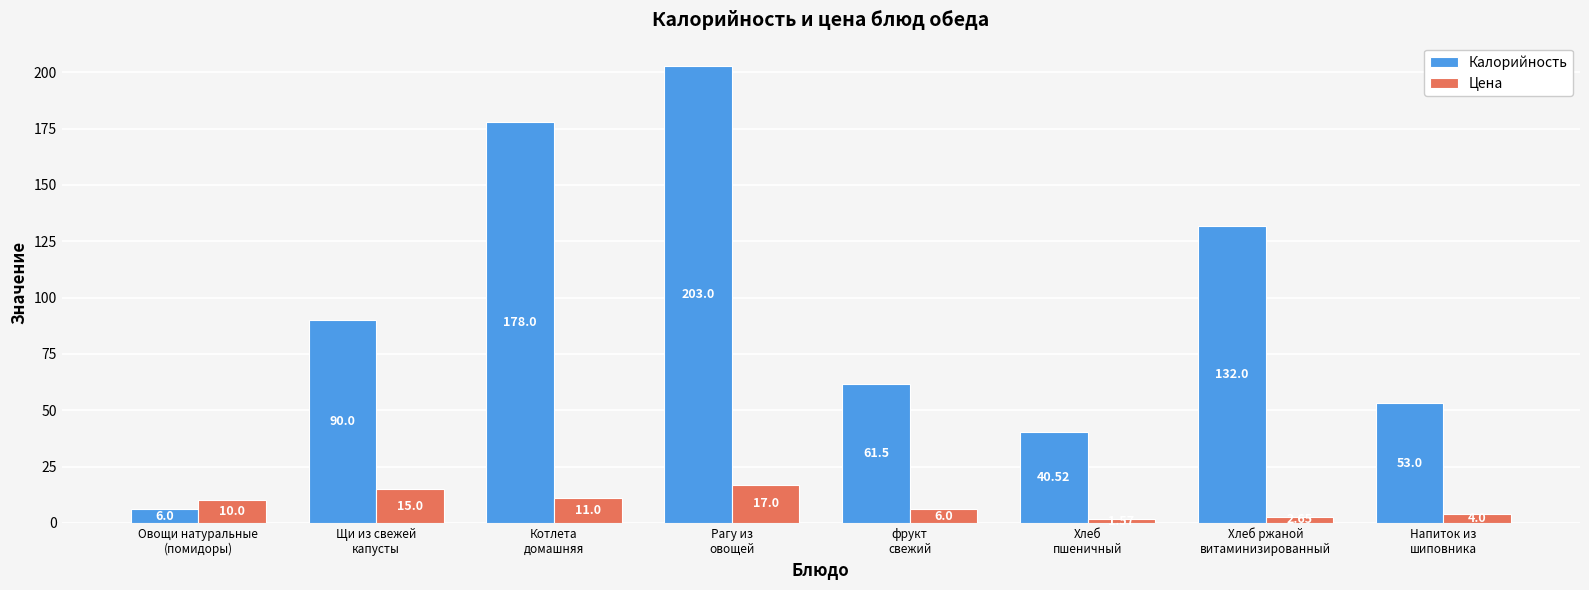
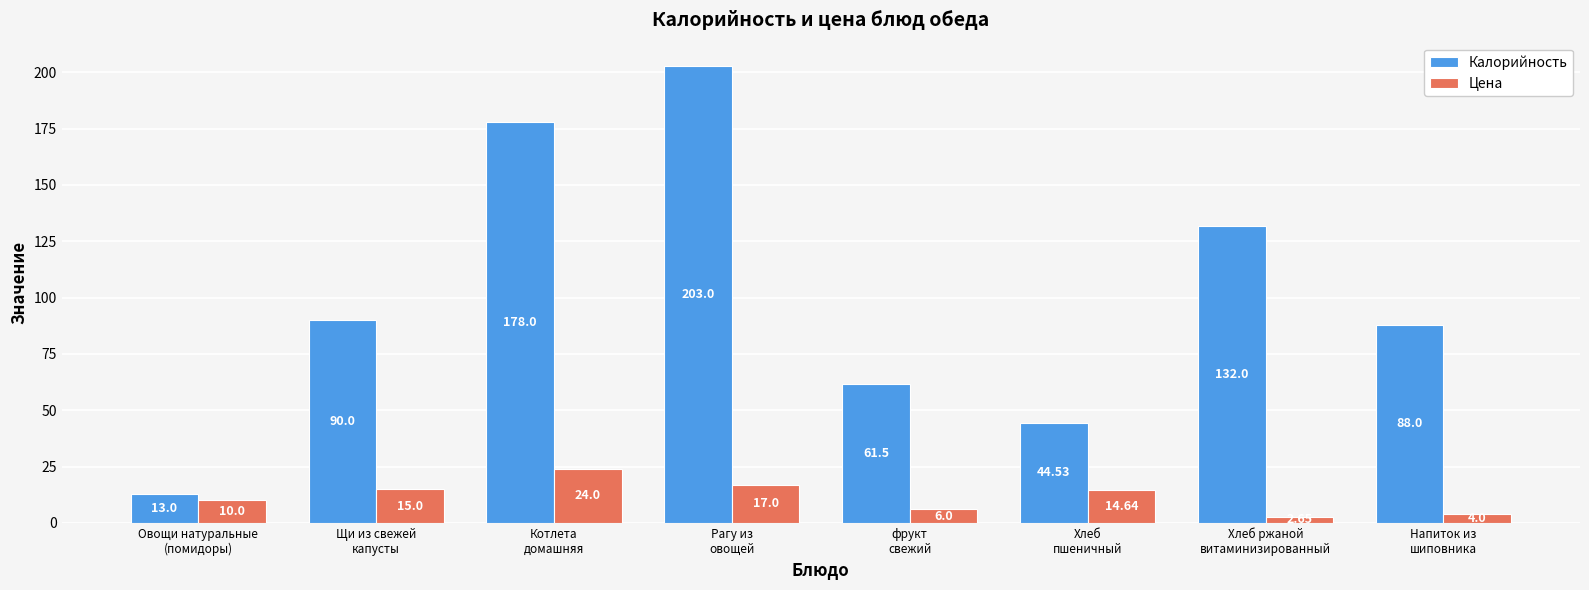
Калорийность, Овощи натуральные (помидоры): 6.0 -> 13.0
Цена, Котлета домашняя: 11.0 -> 24.0
Калорийность, Хлеб пшеничный: 40.52 -> 44.53
Цена, Хлеб пшеничный: 2 -> 15
Калорийность, Напиток из шиповника: 53.0 -> 88.0
